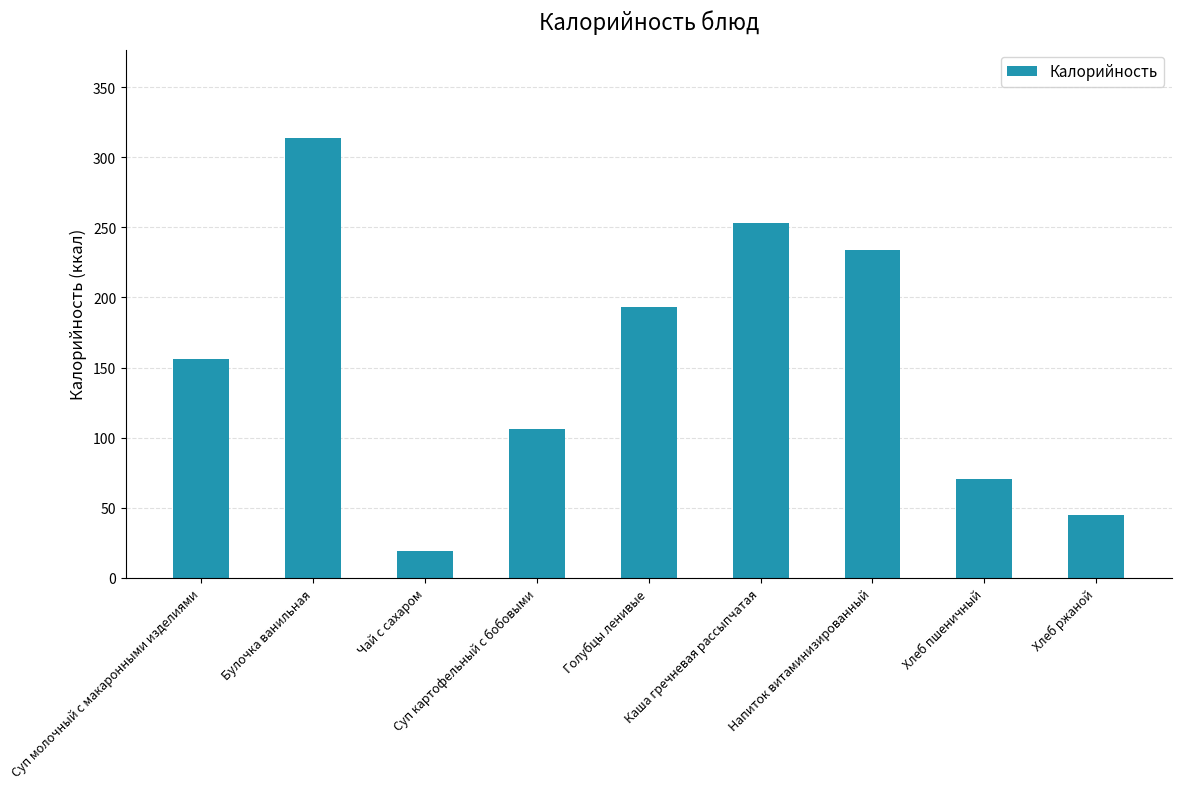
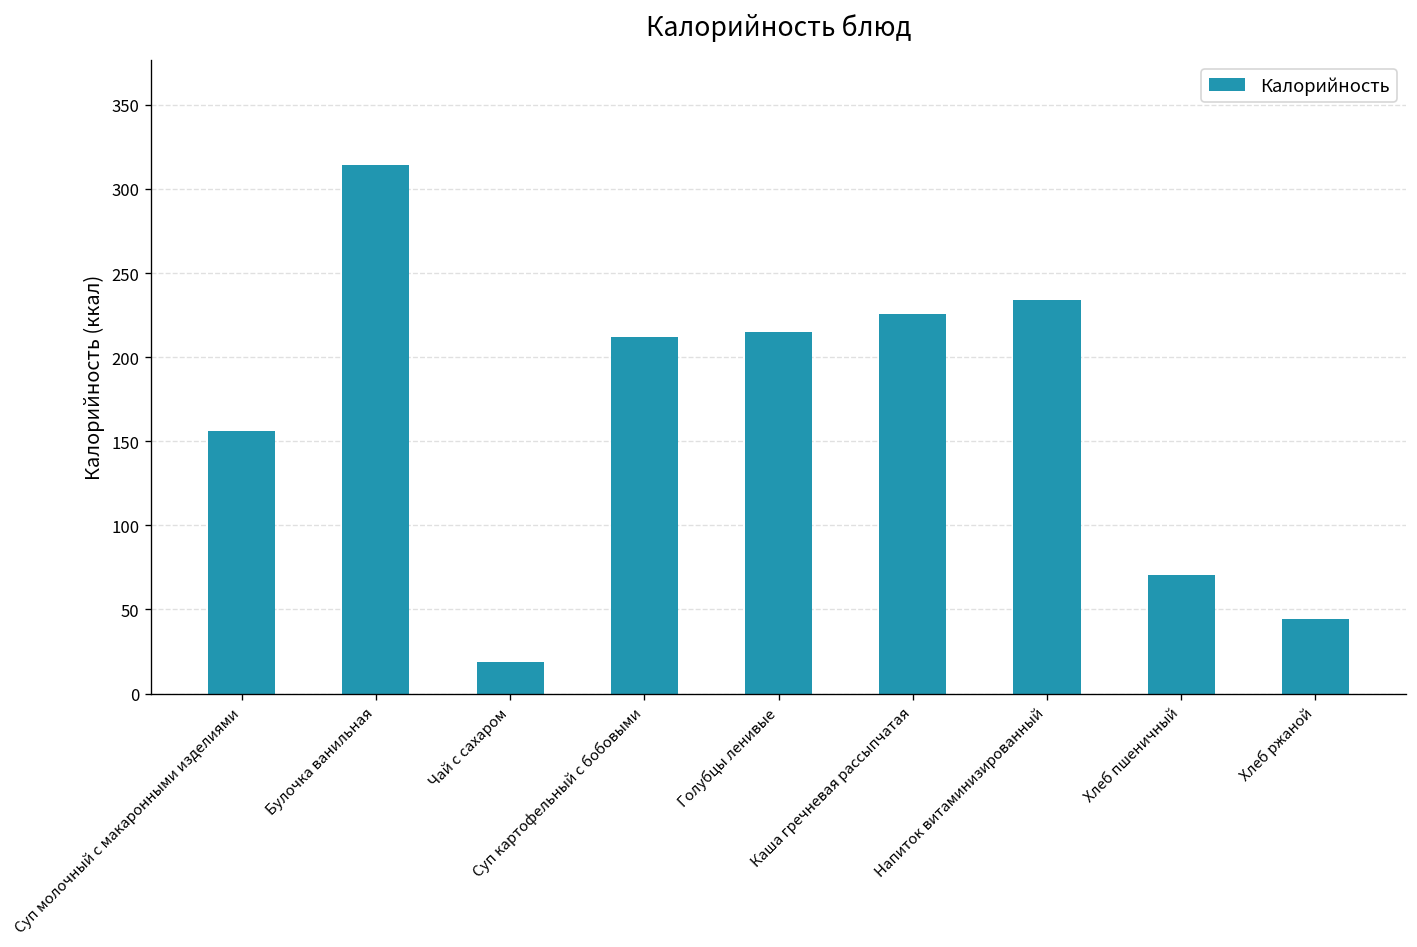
Суп картофельный с бобовыми: 106 -> 212
Голубцы ленивые: 193 -> 215
Каша гречневая рассыпчатая: 253 -> 226
